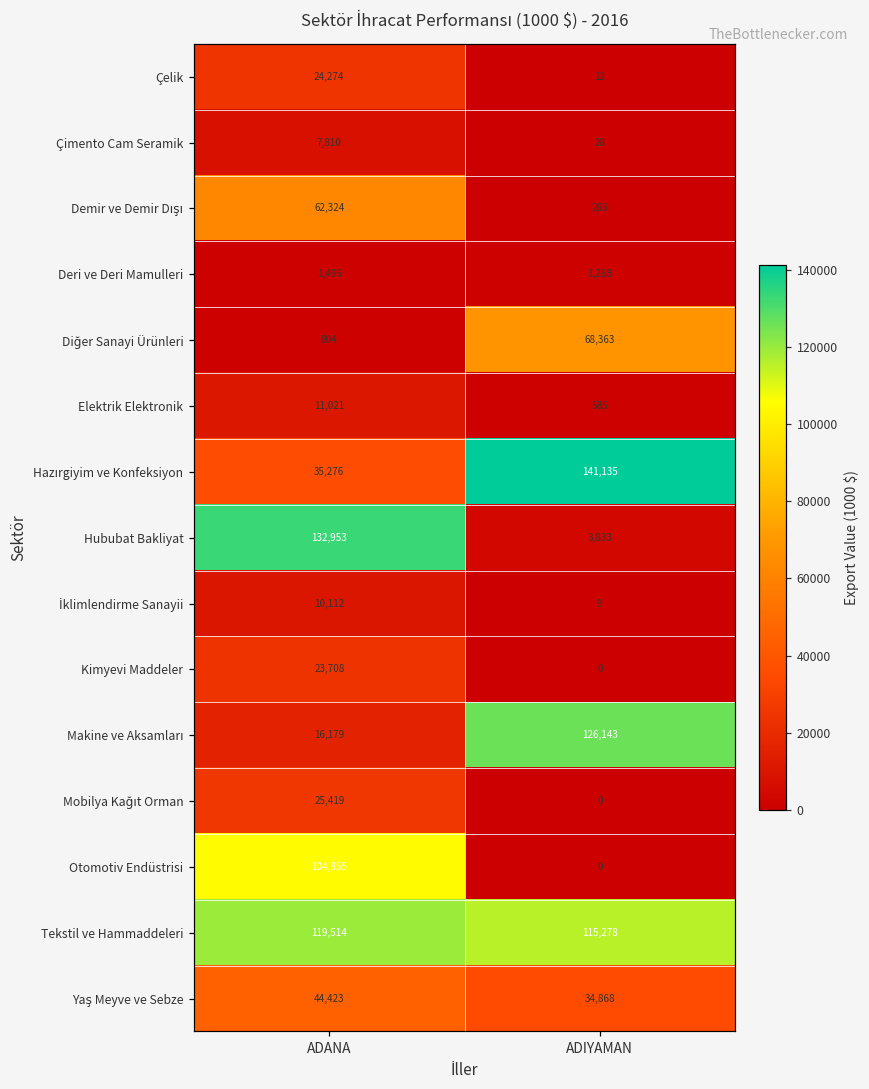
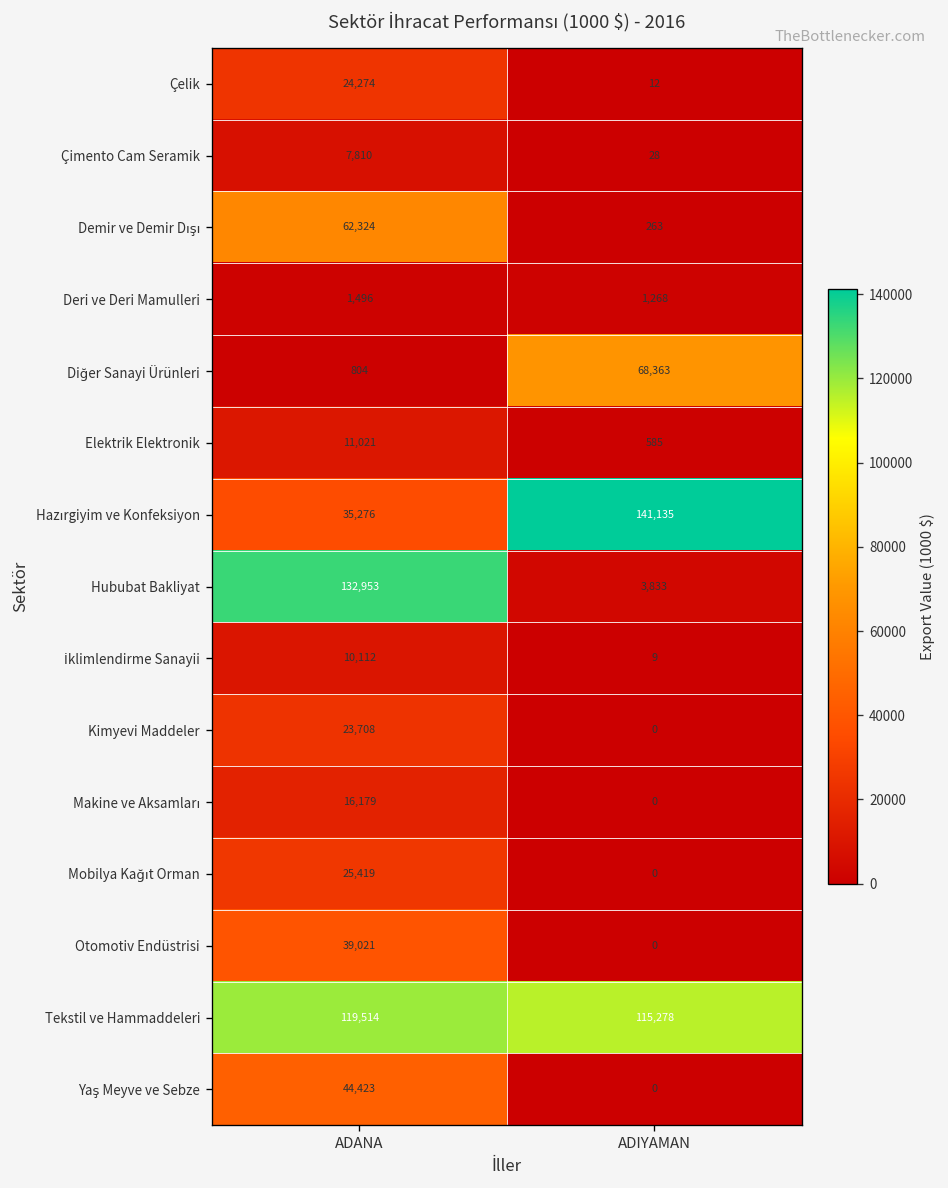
Makine ve Aksamları, ADIYAMAN: 126,143 -> 0
Otomotiv Endüstrisi, ADANA: 104,855 -> 39,021
Yaş Meyve ve Sebze, ADIYAMAN: 34,868 -> 0
